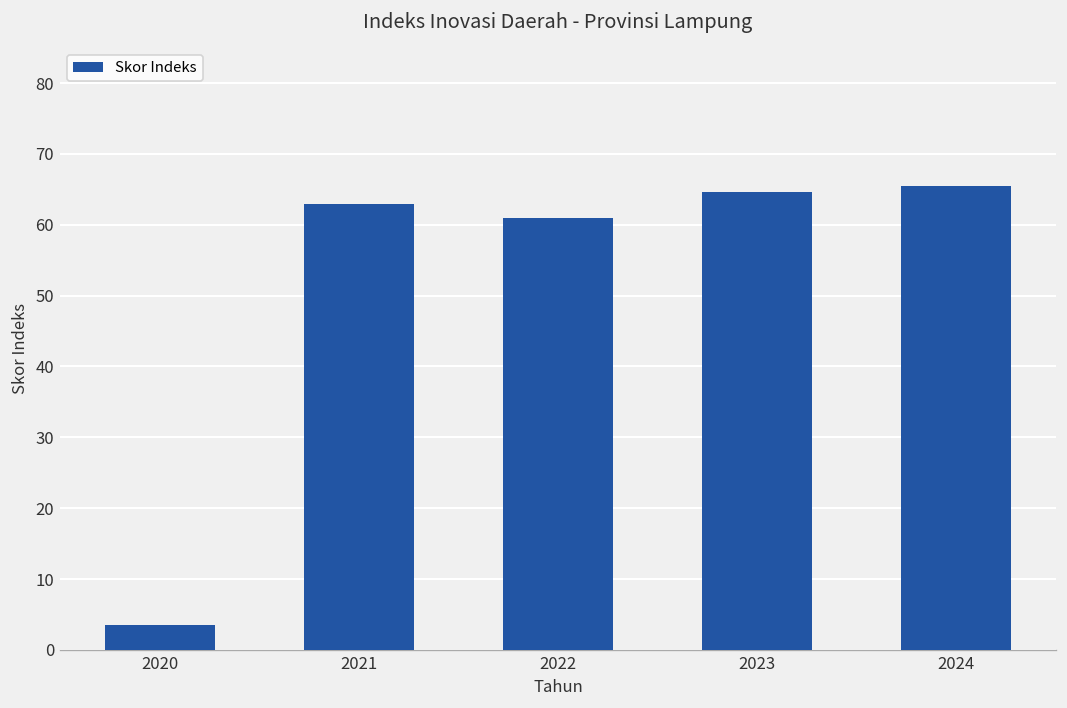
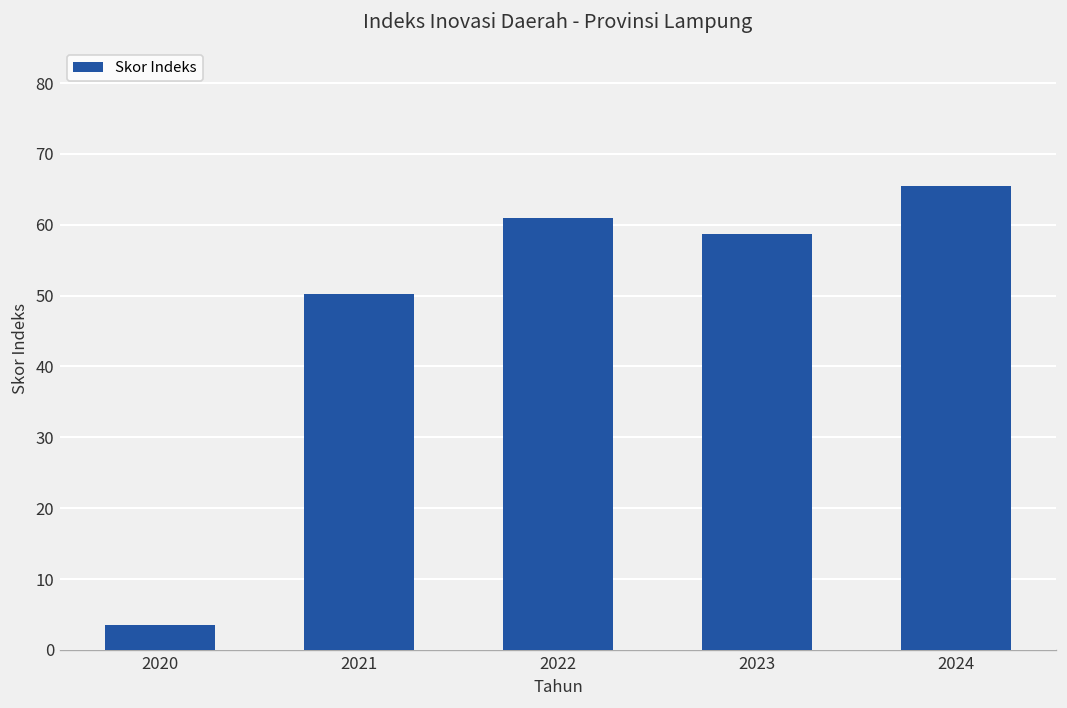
2021: 63 -> 50
2023: 65 -> 59
